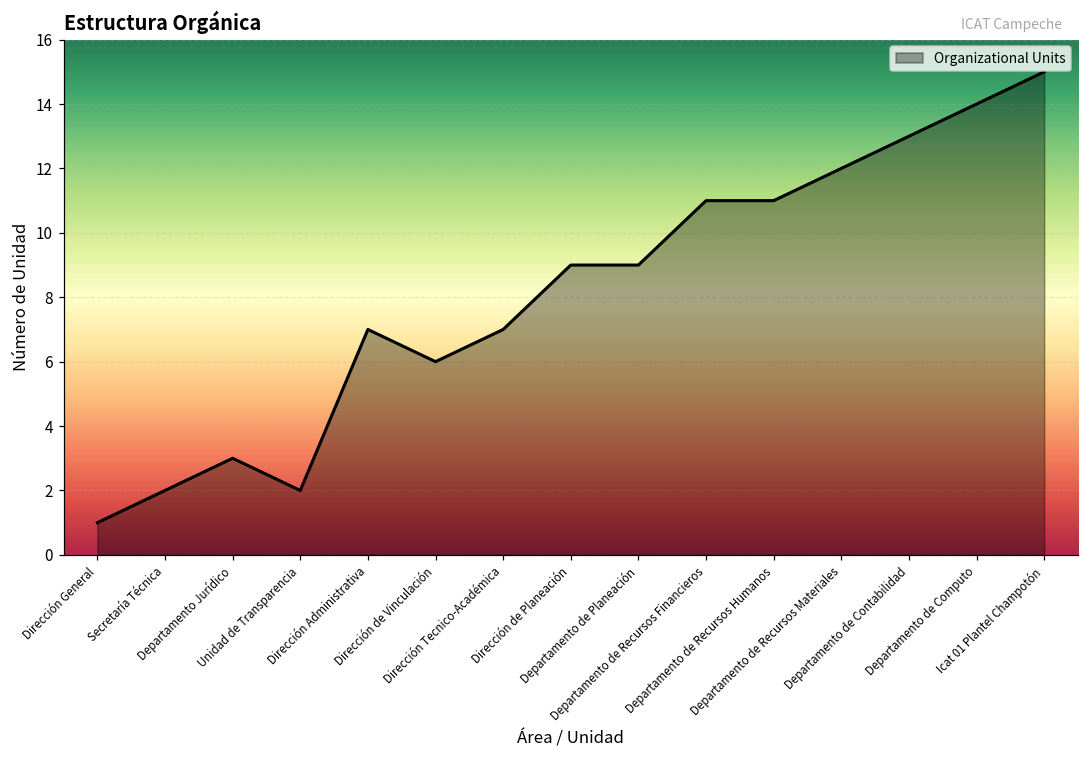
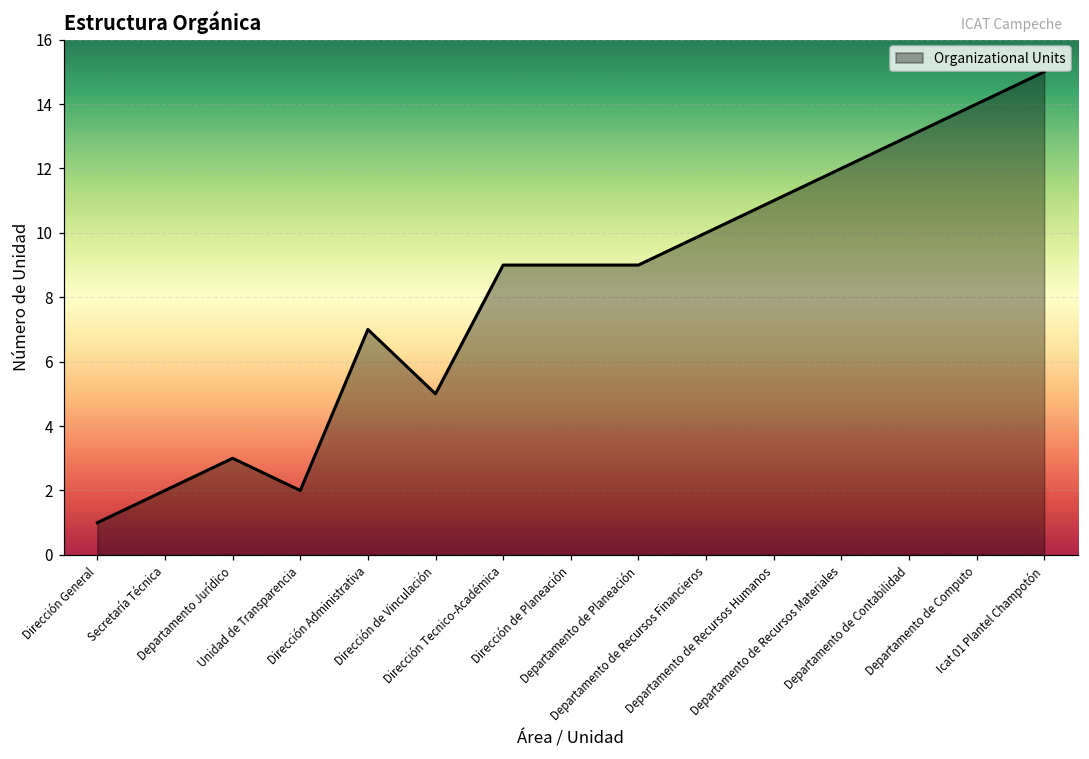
Dirección de Vinculación: 6 -> 5
Dirección Tecnico-Académica: 7 -> 9
Departamento de Recursos Financieros: 11 -> 10
